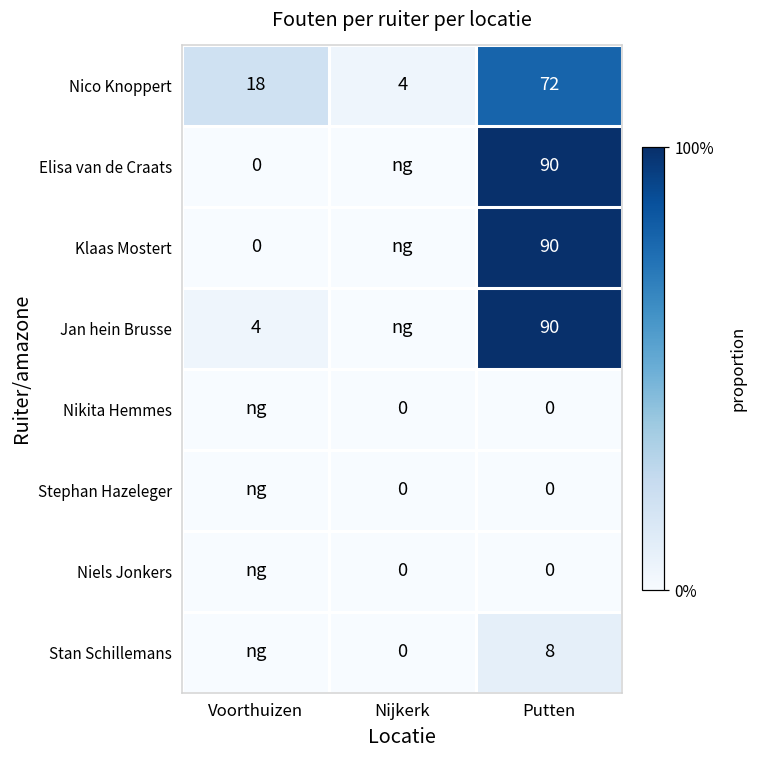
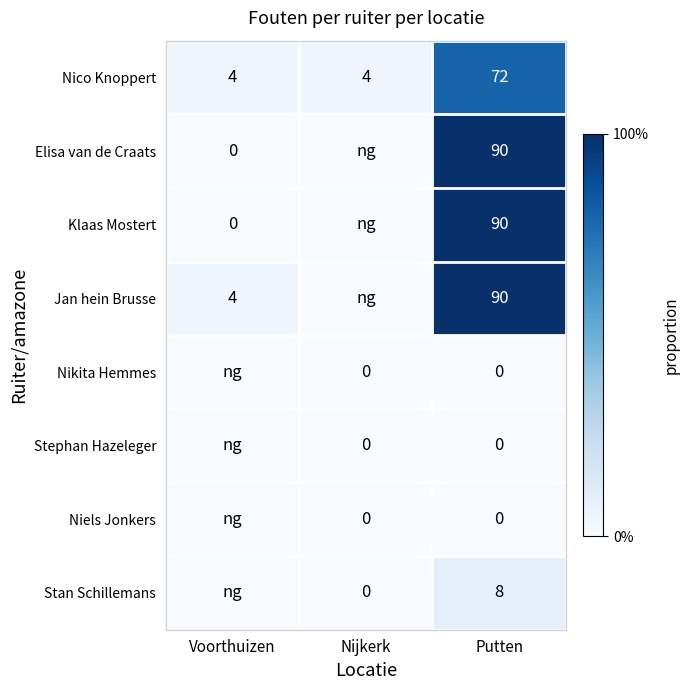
Nico Knoppert, Voorthuizen: 18 -> 4
